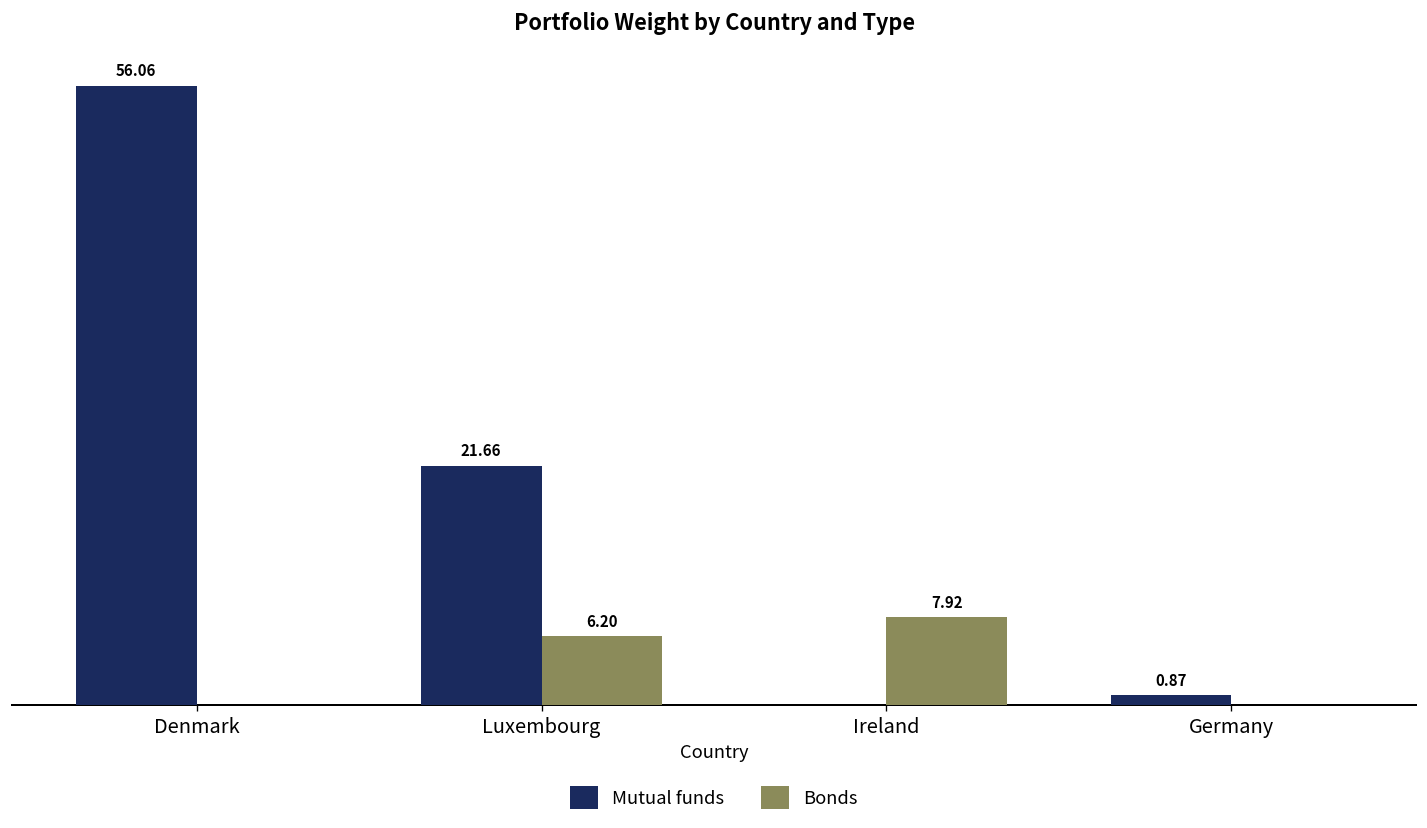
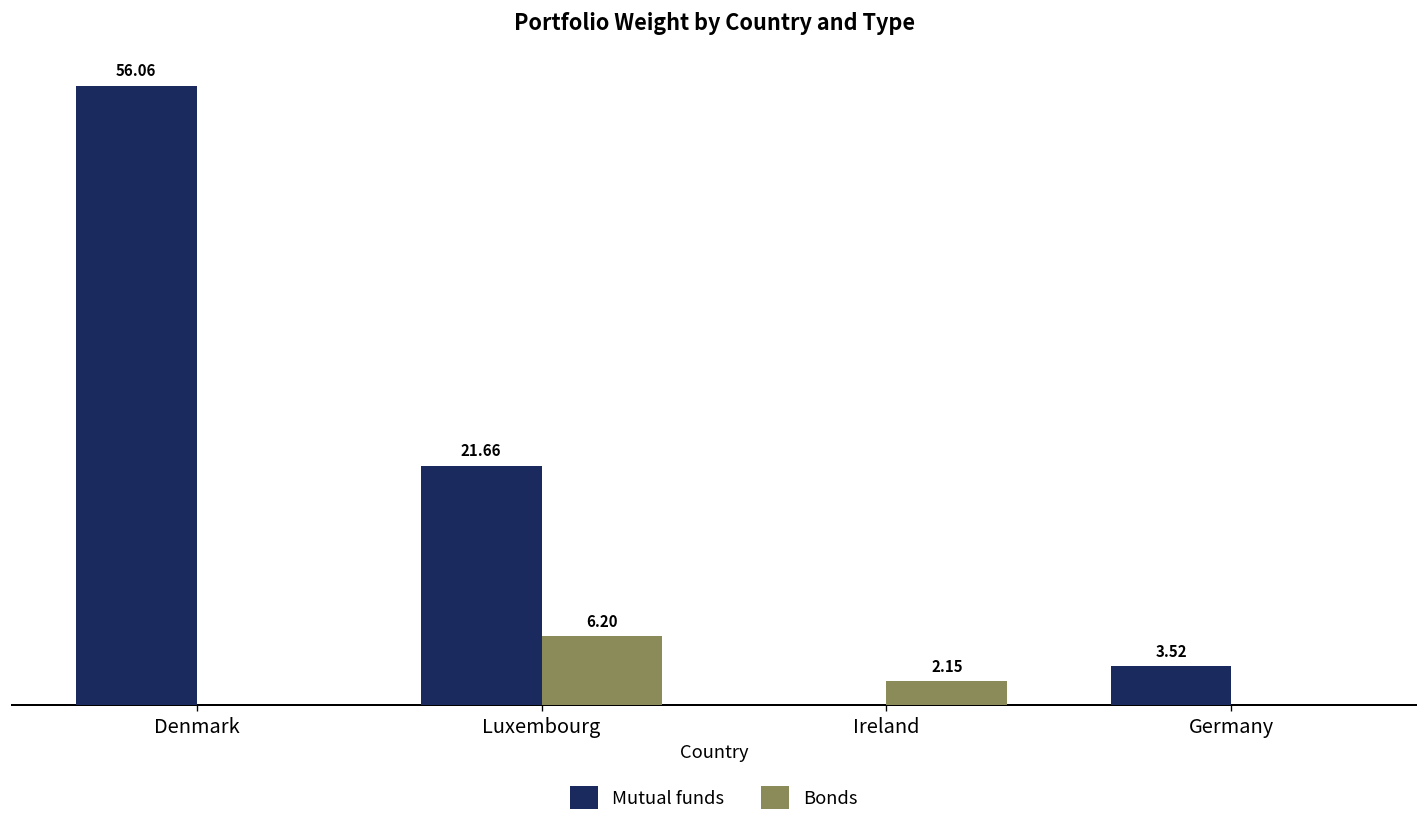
Bonds, Ireland: 7.92 -> 2.15
Mutual funds, Germany: 0.87 -> 3.52
